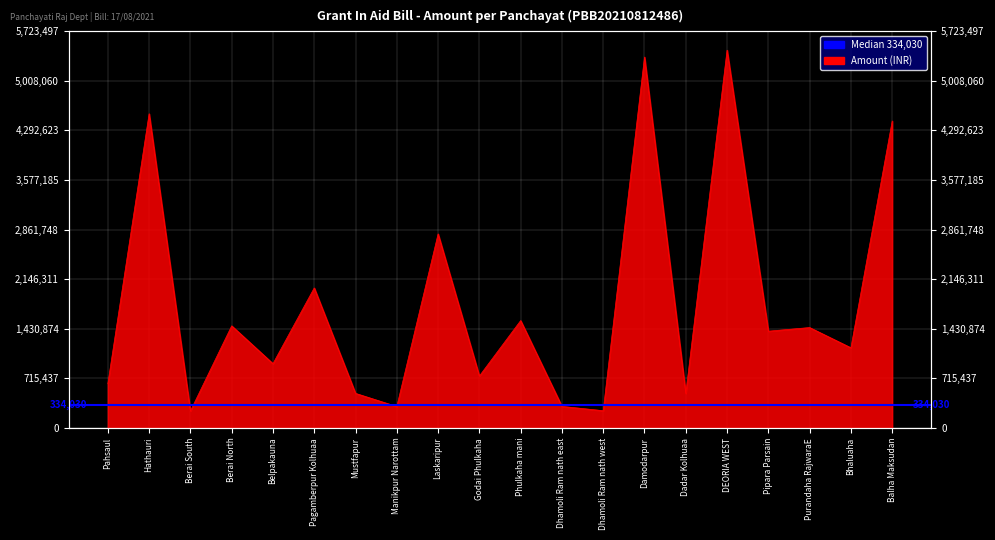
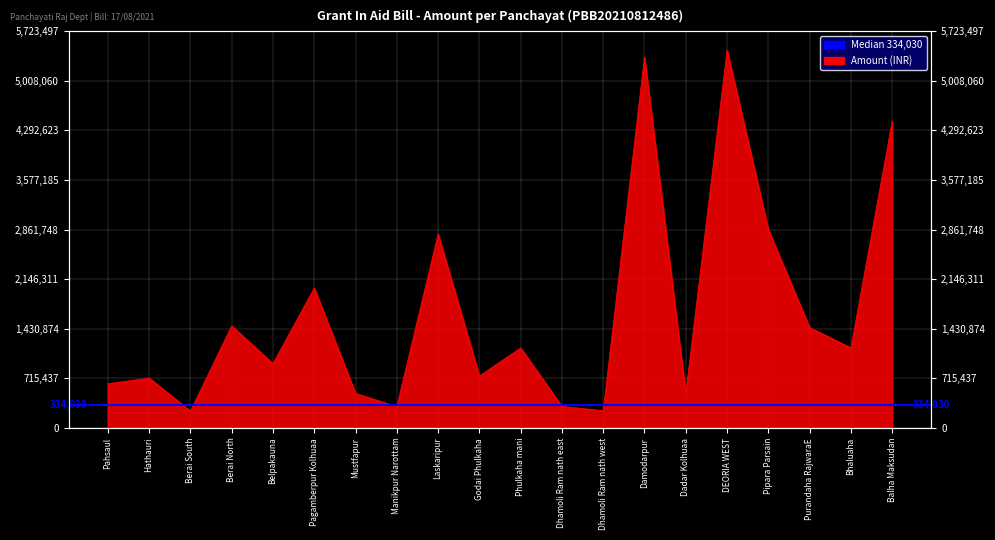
Hathauri: 4,500,000 -> 700,000
Phulkaha mani: 1,600,000 -> 1,200,000
Pipara Parsain: 1,400,000 -> 2,900,000
